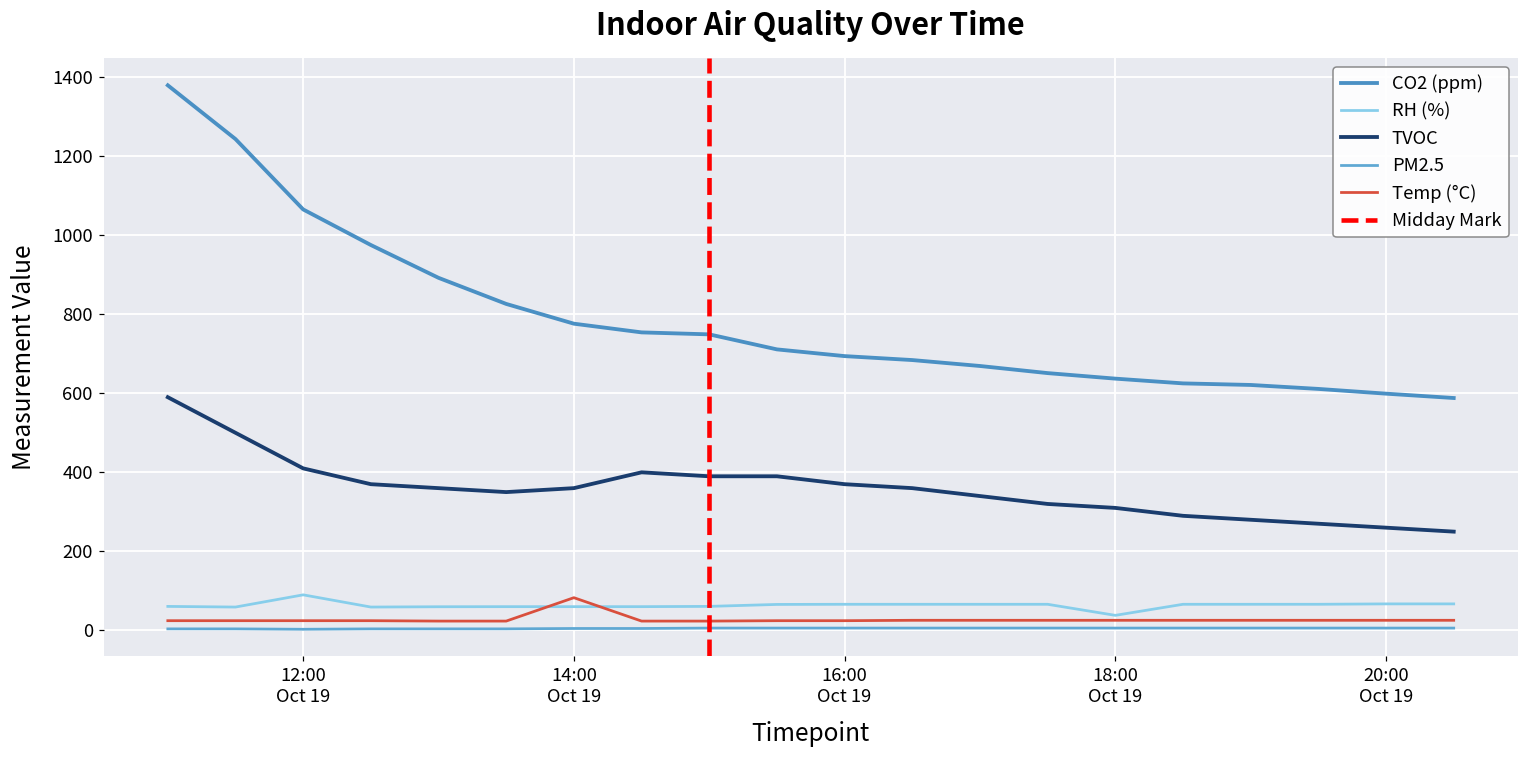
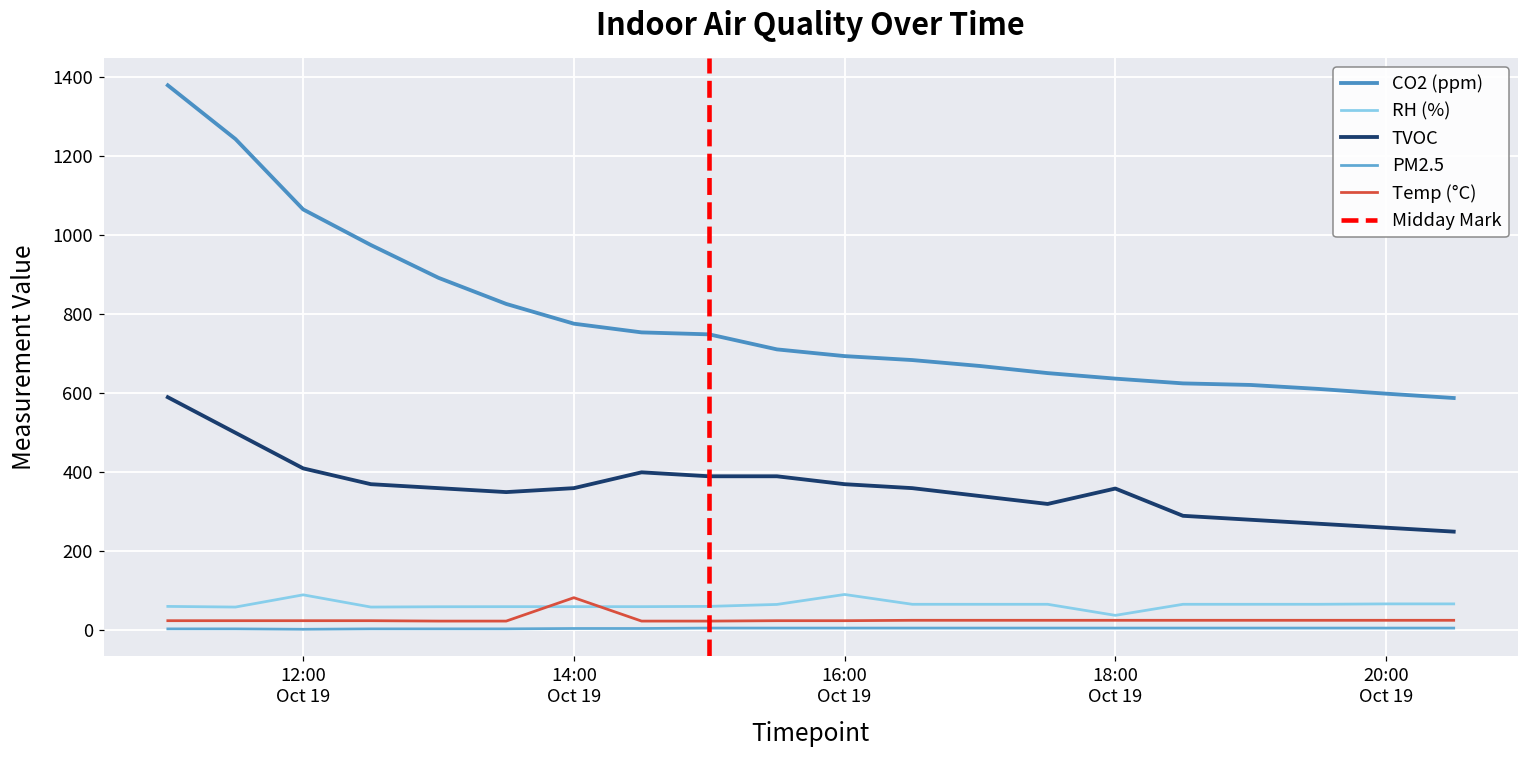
RH (%), 16:00 Oct 19: 70 -> 90
TVOC, 18:00 Oct 19: 310 -> 360
